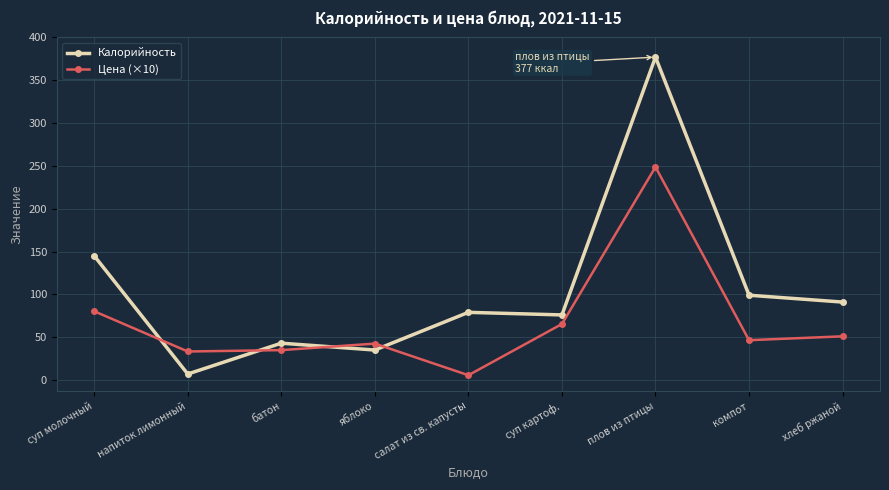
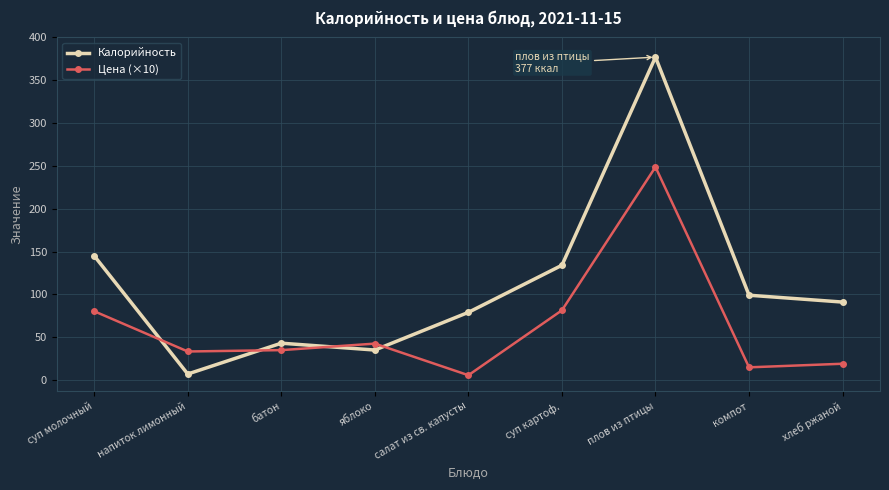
Калорийность, суп картоф.: 80 -> 130
Цена (×10), суп картоф.: 70 -> 80
Цена (×10), компот: 50 -> 10
Цена (×10), хлеб ржаной: 50 -> 20
